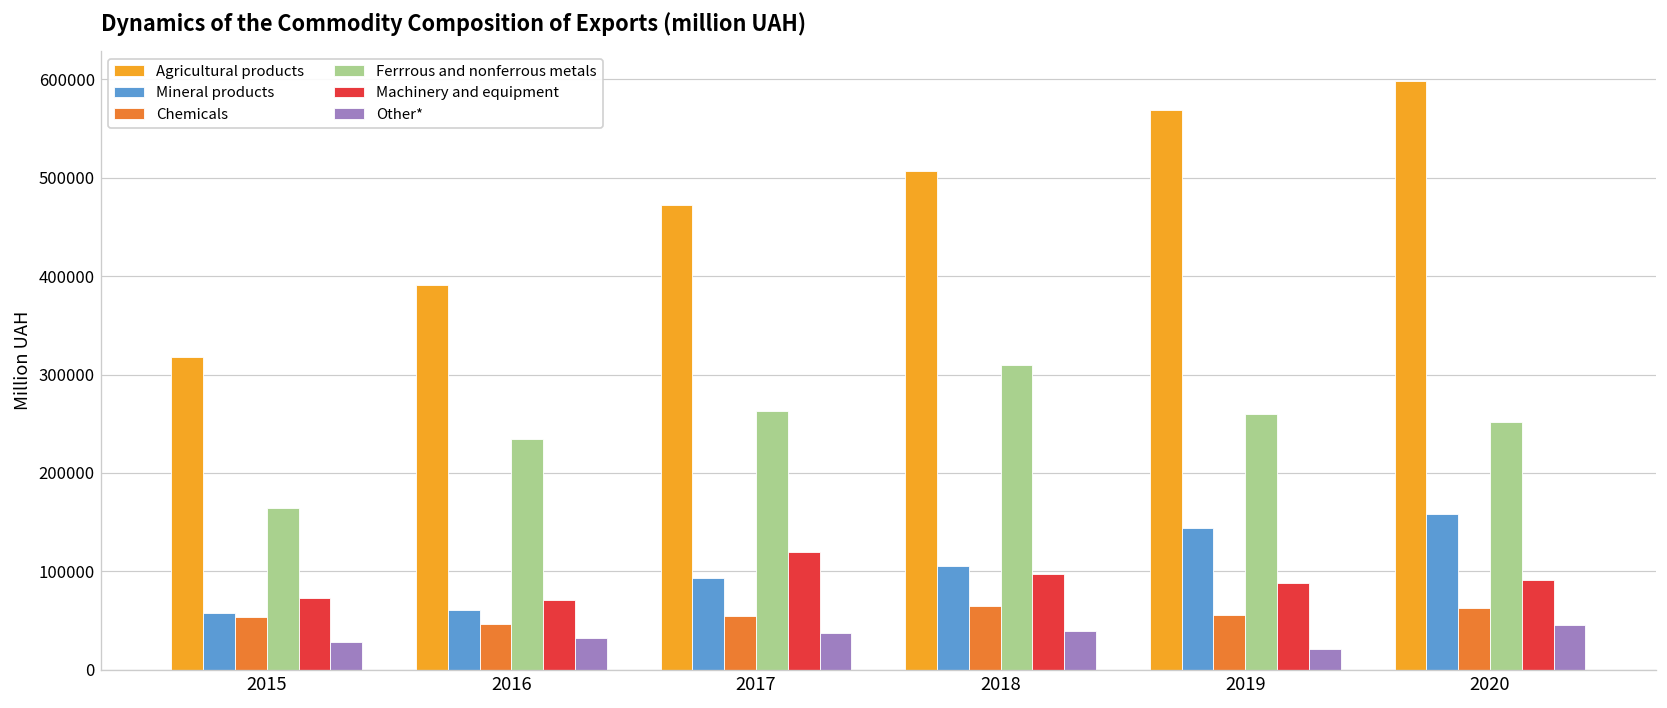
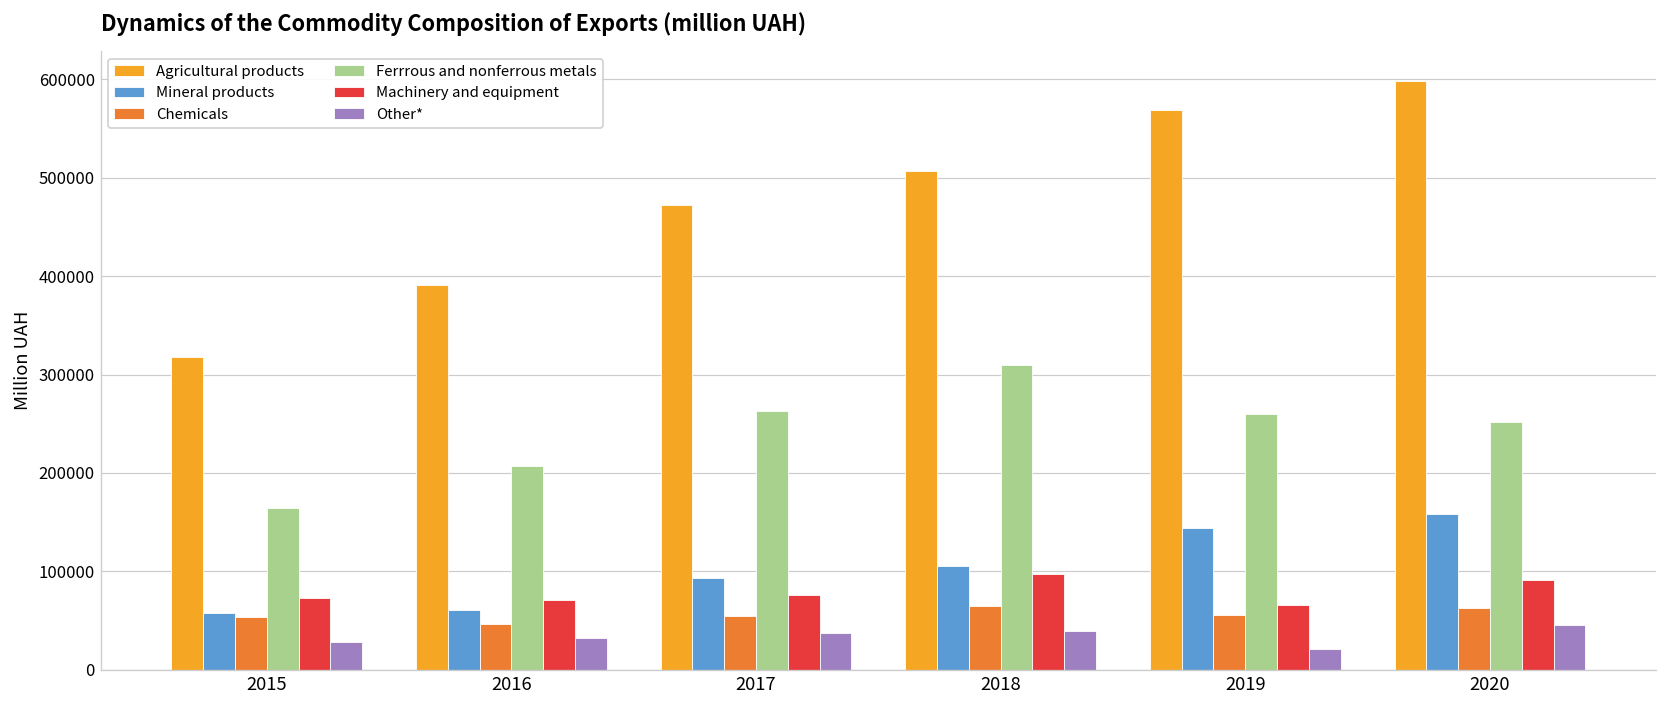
Ferrrous and nonferrous metals, 2016: 230000 -> 210000
Machinery and equipment, 2017: 120000 -> 80000
Machinery and equipment, 2019: 90000 -> 70000
